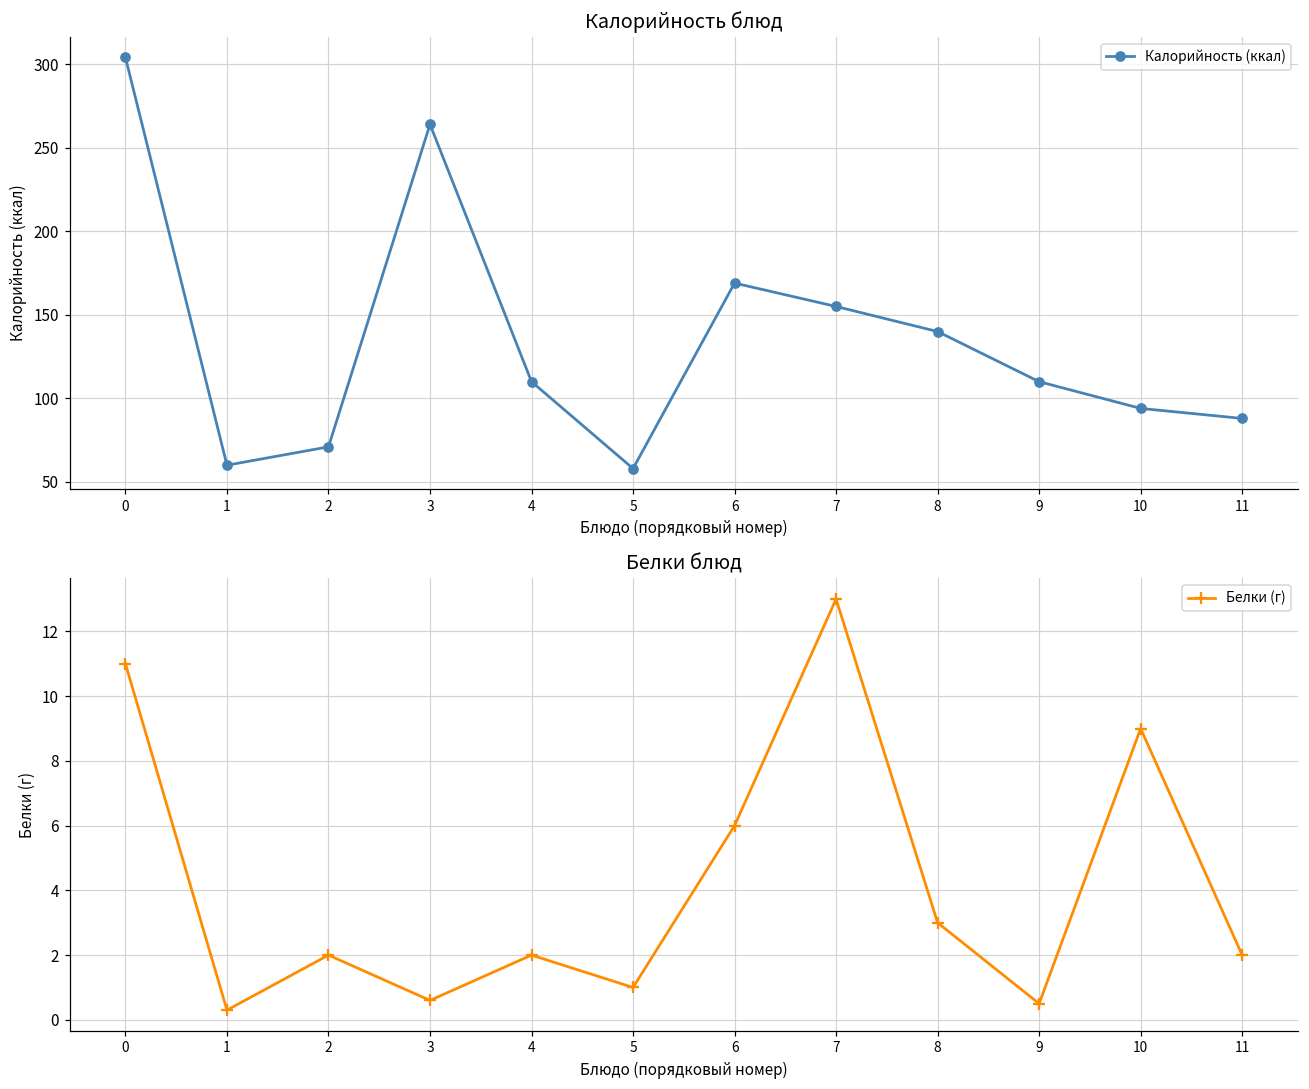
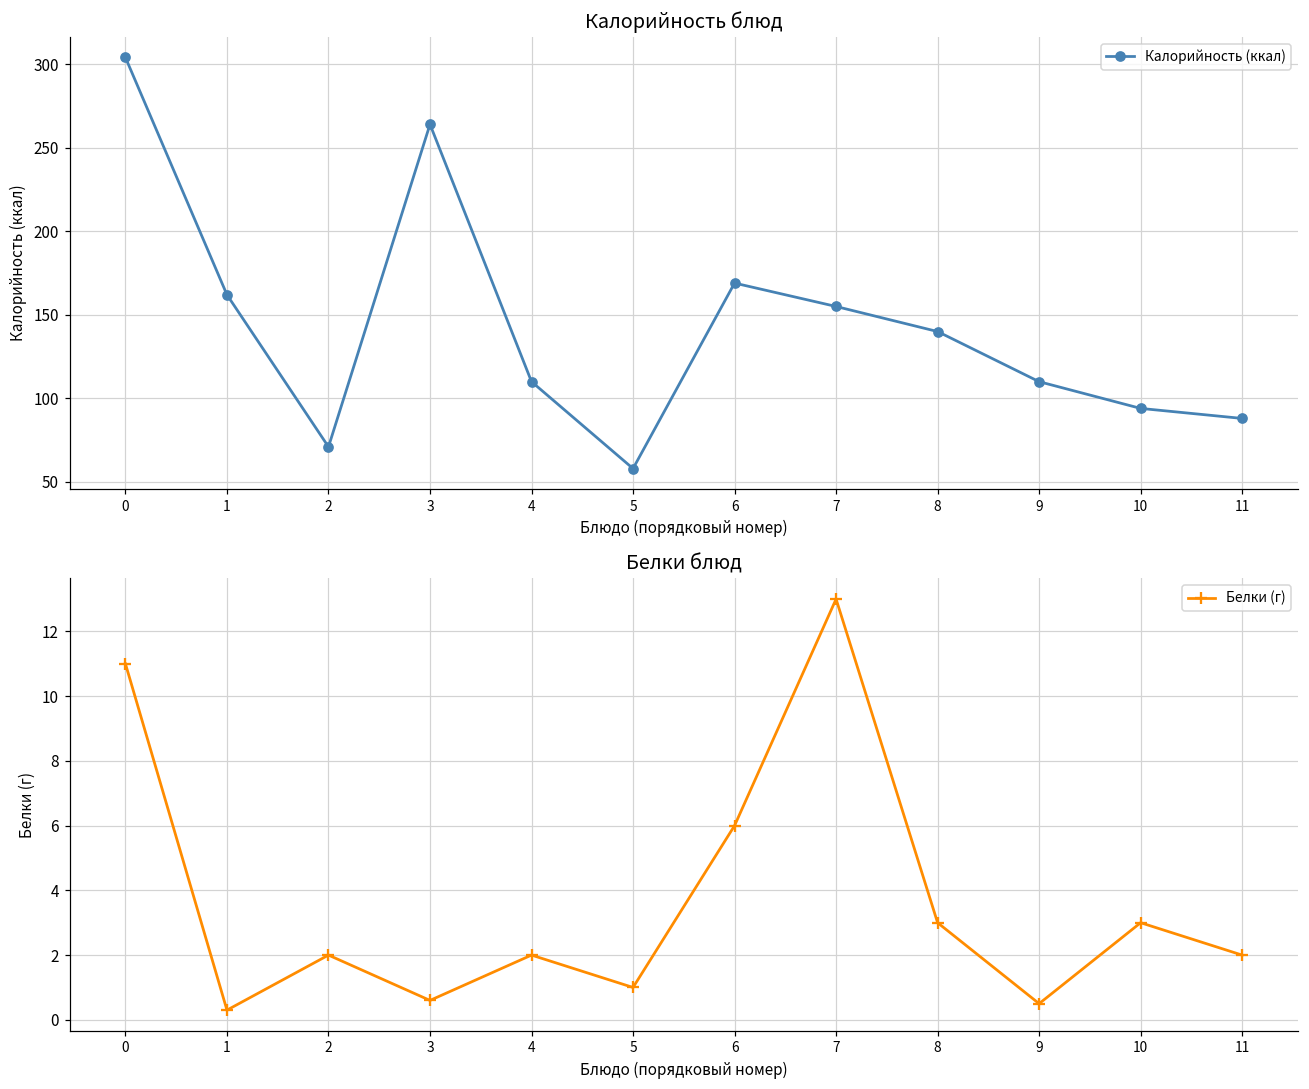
Калорийность блюд, 1: 60 -> 162
Белки блюд, 10: 9 -> 3
